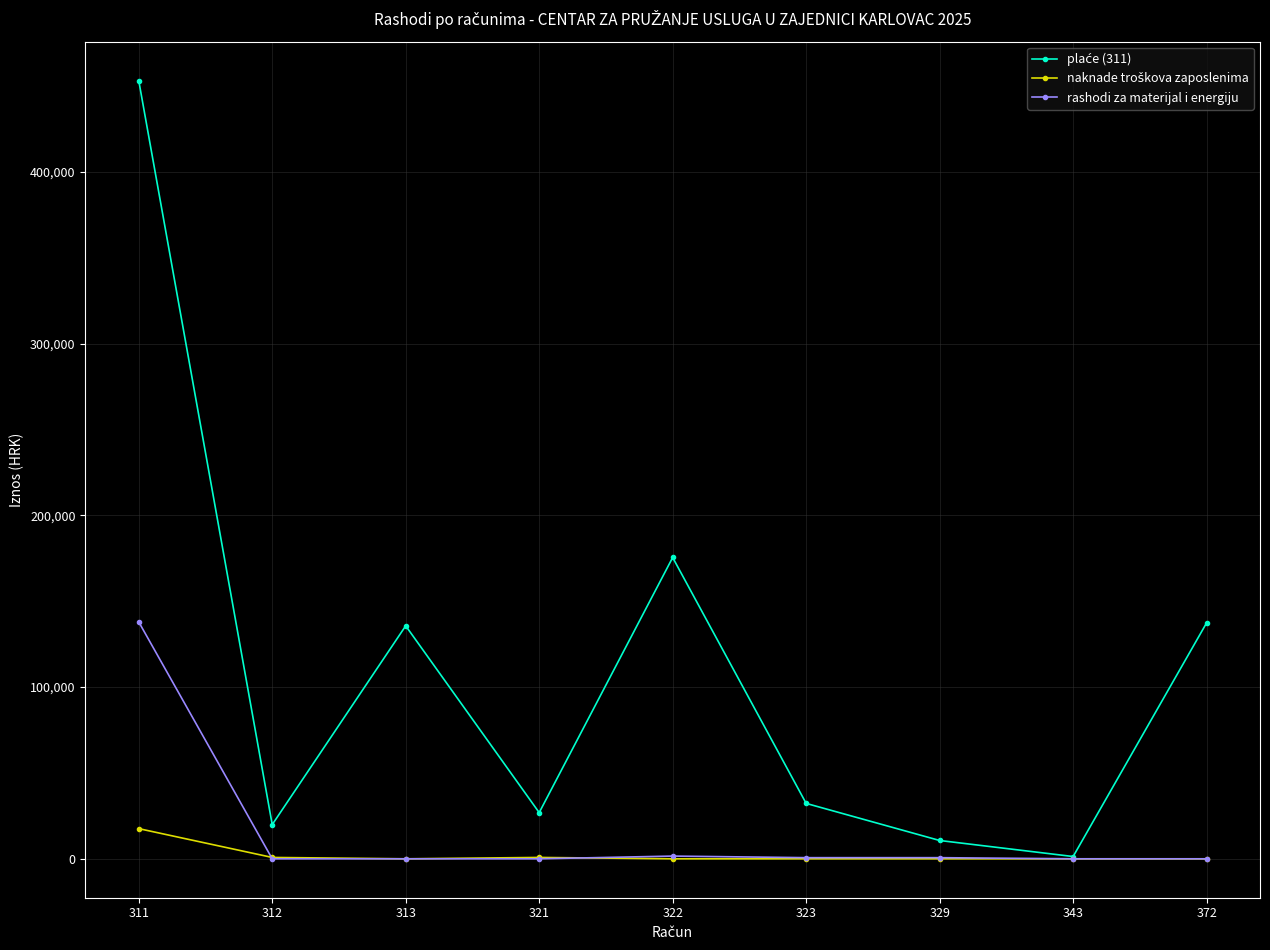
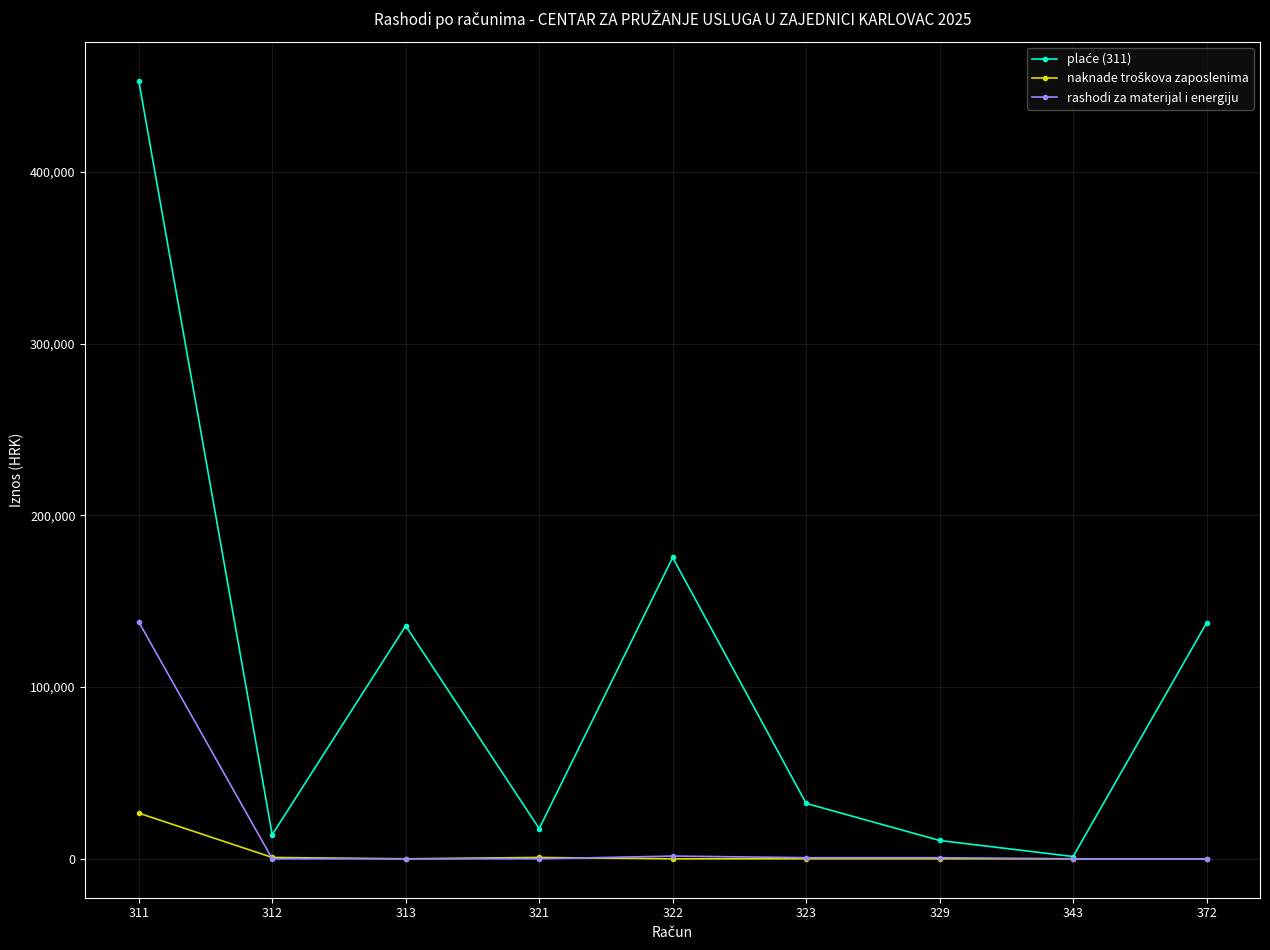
naknade troškova zaposlenima, 311: 18,000 -> 27,000
plaće (311), 312: 20,000 -> 14,000
plaće (311), 321: 27,000 -> 18,000
